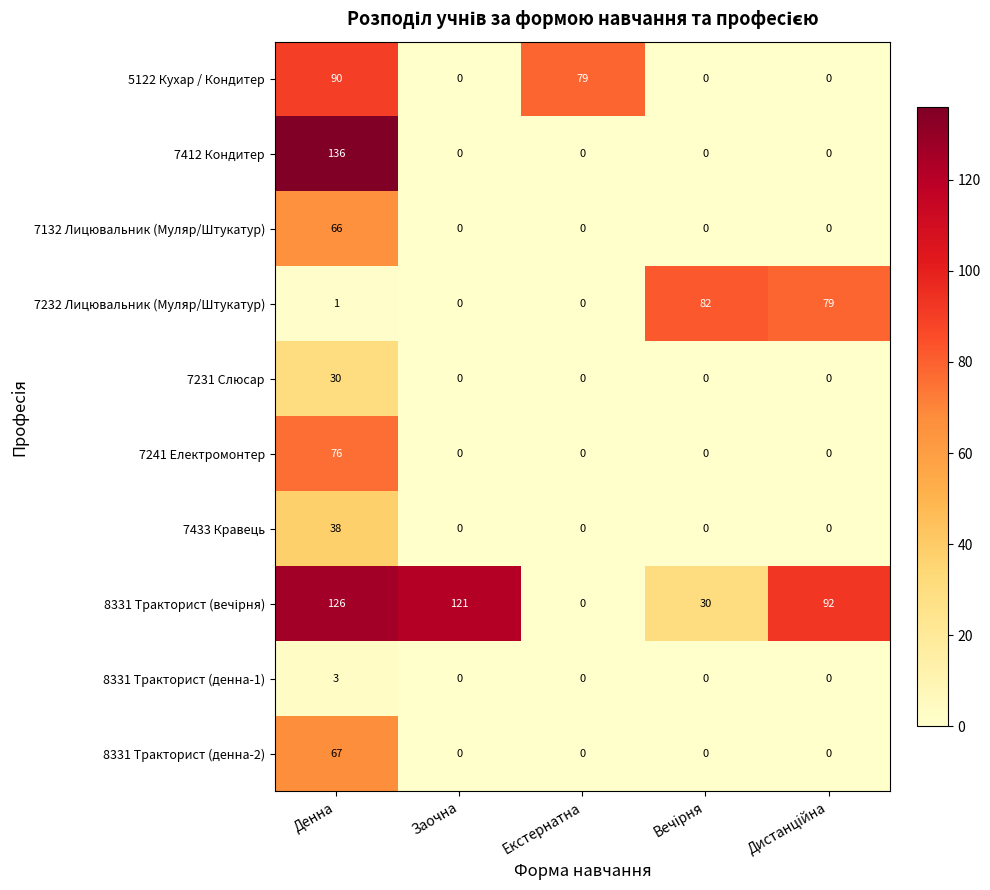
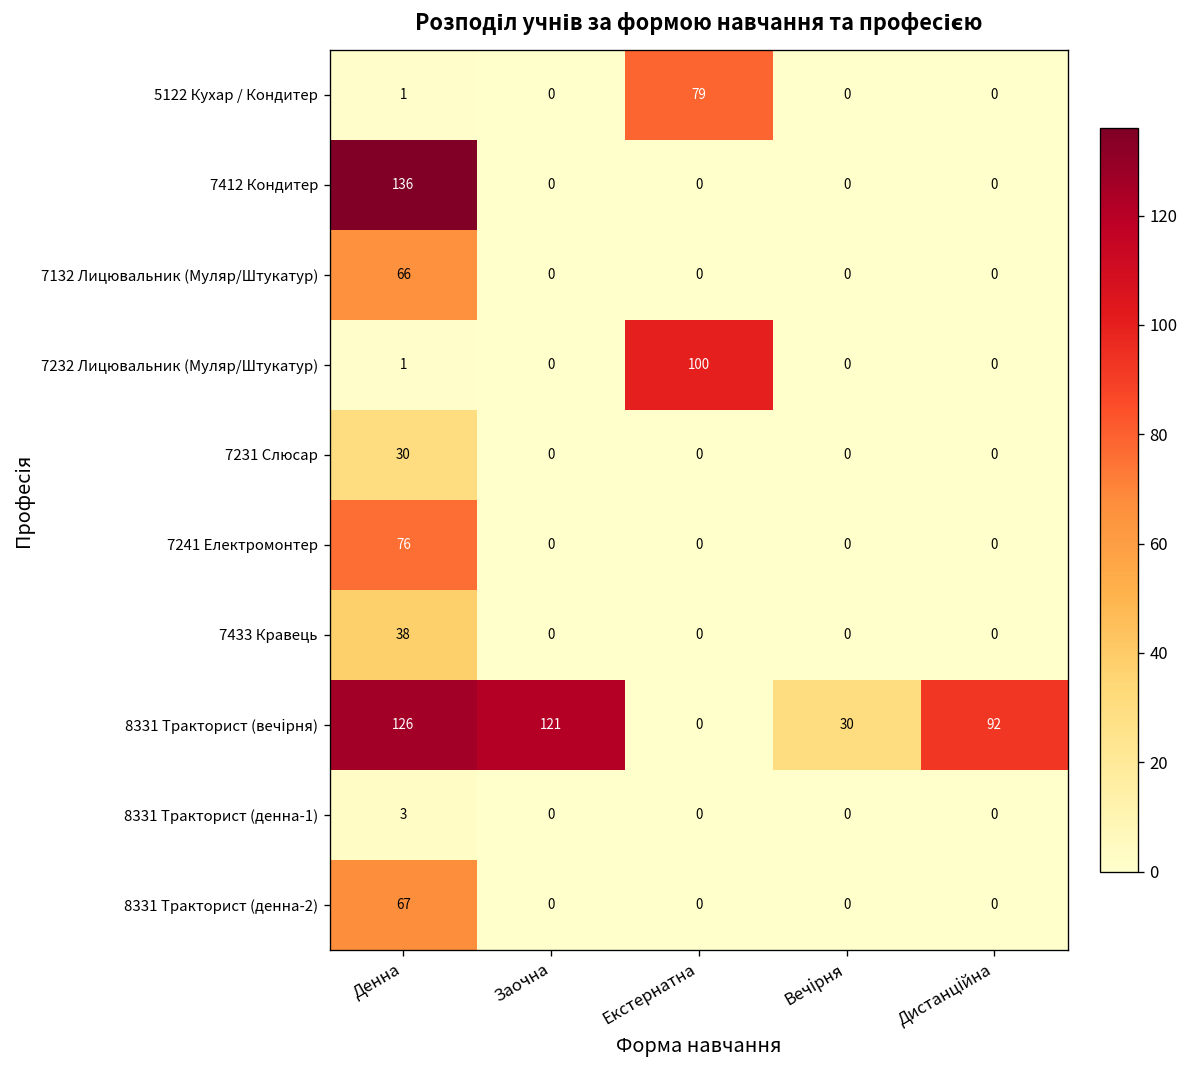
5122 Кухар / Кондитер, Денна: 90 -> 1
7232 Лицювальник (Муляр/Штукатур), Екстернатна: 0 -> 100
7232 Лицювальник (Муляр/Штукатур), Вечірня: 82 -> 0
7232 Лицювальник (Муляр/Штукатур), Дистанційна: 79 -> 0
